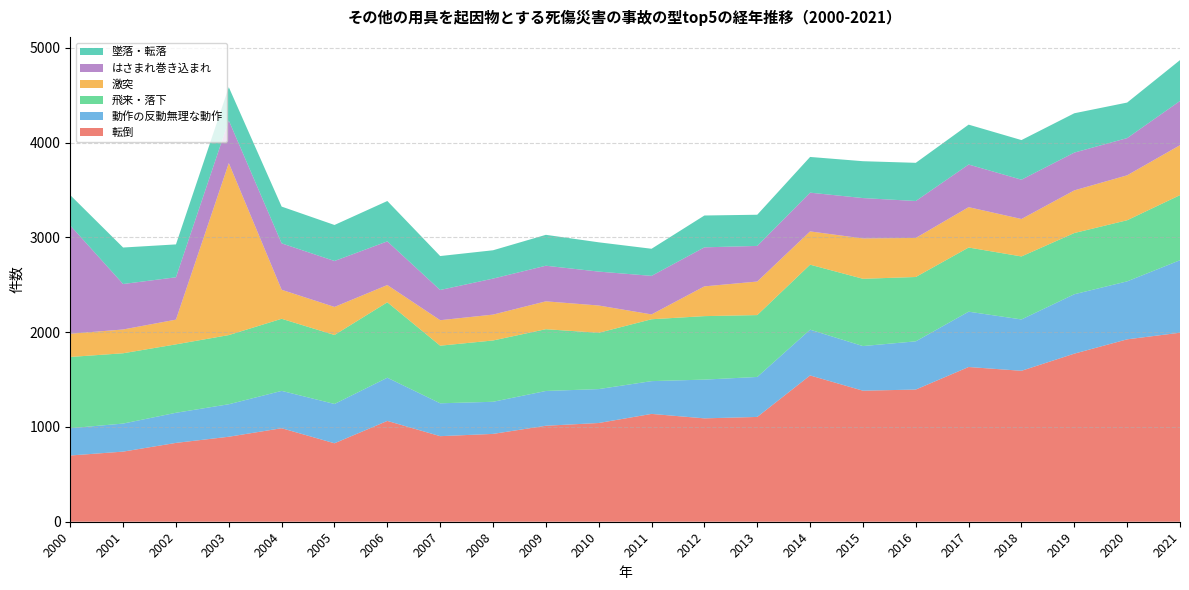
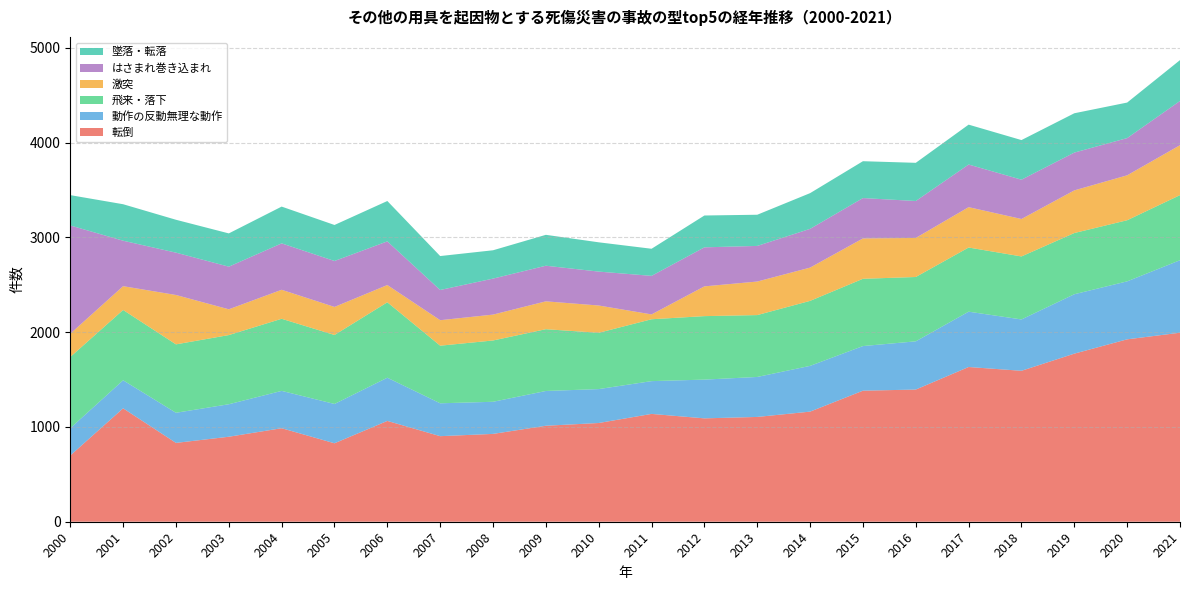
転倒, 2001: 700 -> 1200
激突, 2002: 300 -> 500
激突, 2003: 1800 -> 300
転倒, 2014: 1500 -> 1200
